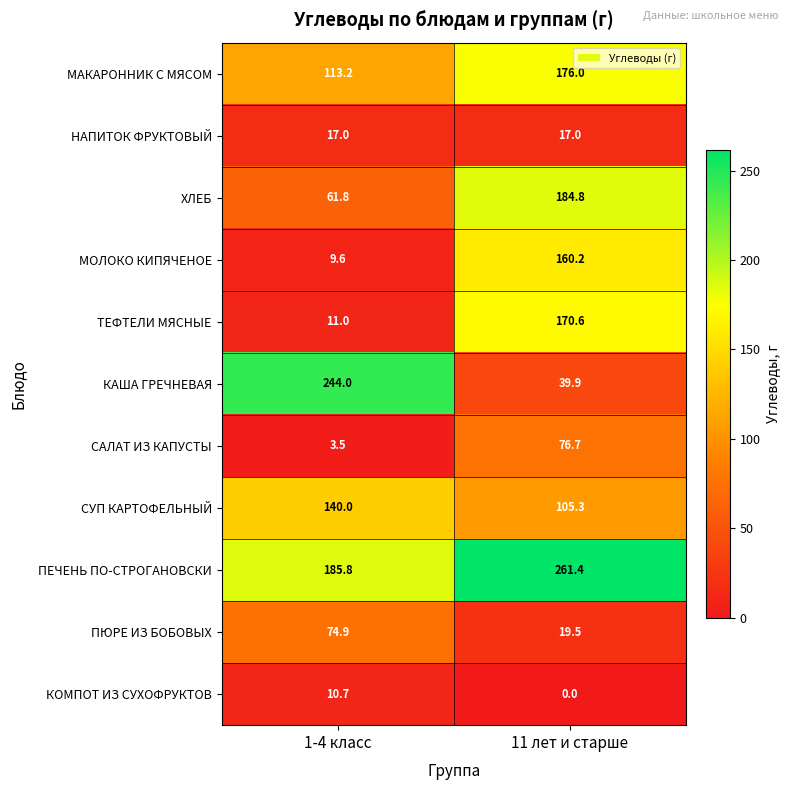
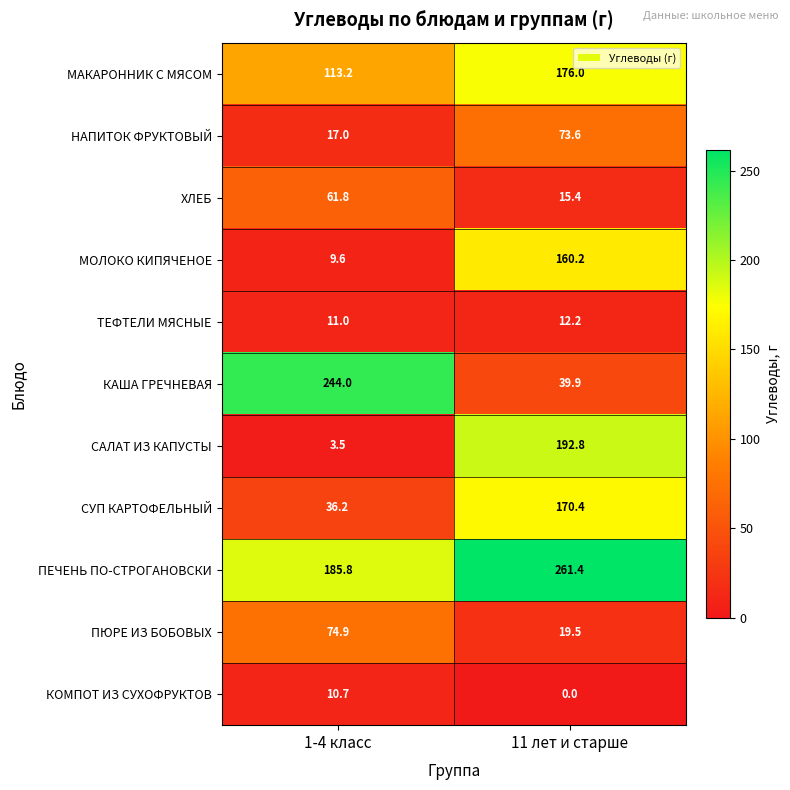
НАПИТОК ФРУКТОВЫЙ, 11 лет и старше: 17.0 -> 73.6
ХЛЕБ, 11 лет и старше: 184.8 -> 15.4
ТЕФТЕЛИ МЯСНЫЕ, 11 лет и старше: 170.6 -> 12.2
САЛАТ ИЗ КАПУСТЫ, 11 лет и старше: 76.7 -> 192.8
СУП КАРТОФЕЛЬНЫЙ, 1-4 класс: 140.0 -> 36.2
СУП КАРТОФЕЛЬНЫЙ, 11 лет и старше: 105.3 -> 170.4
